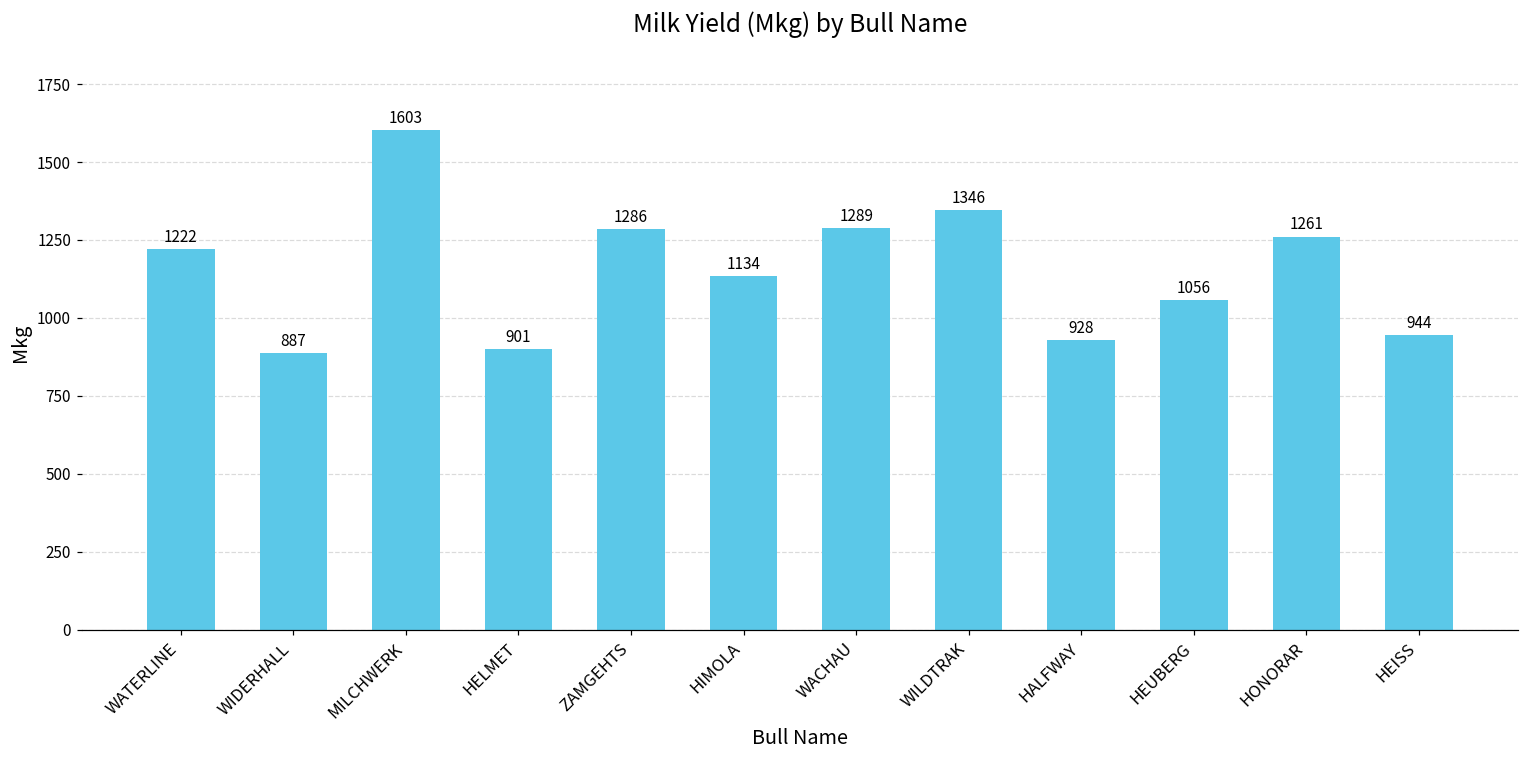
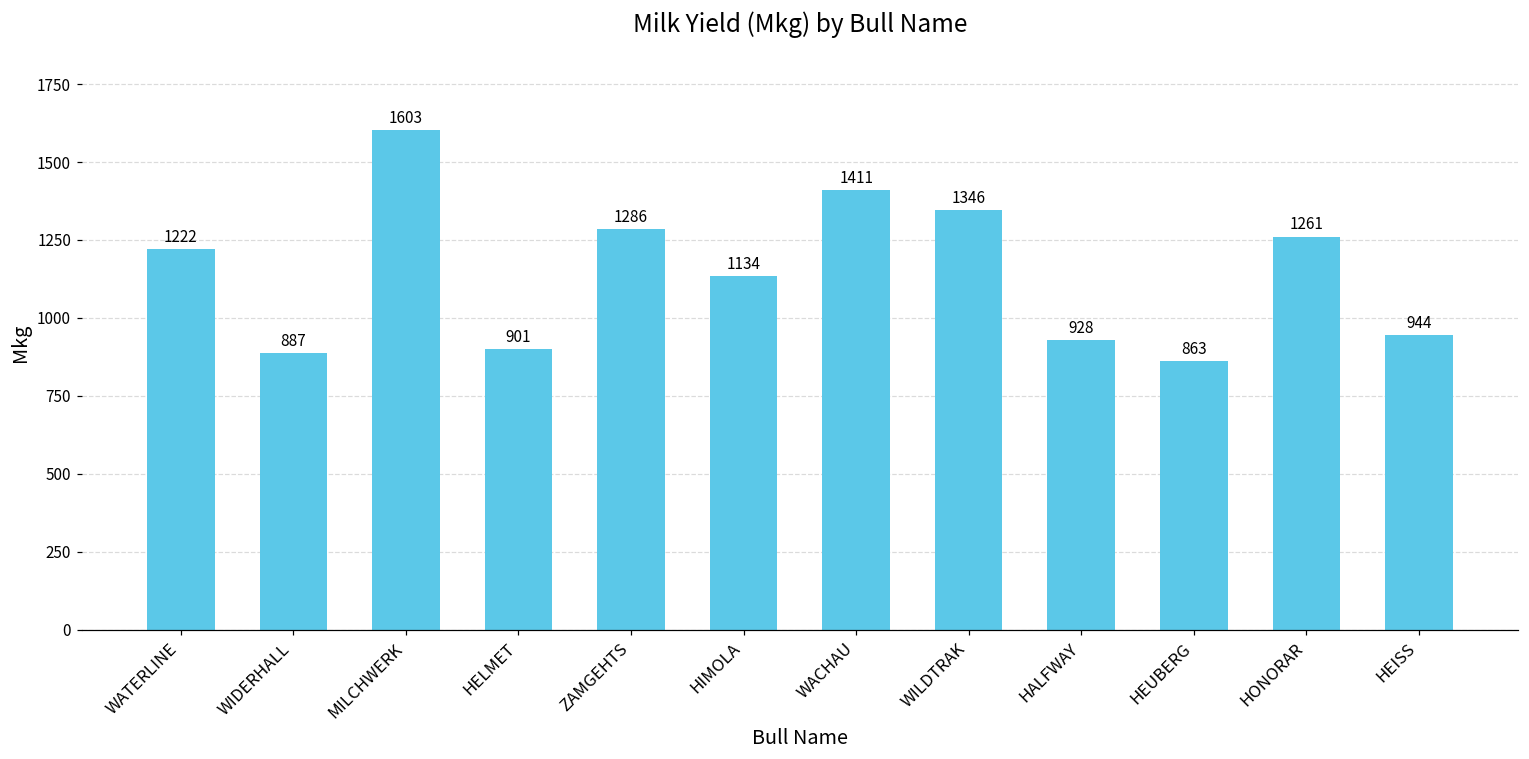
WACHAU: 1289 -> 1411
HEUBERG: 1056 -> 863
